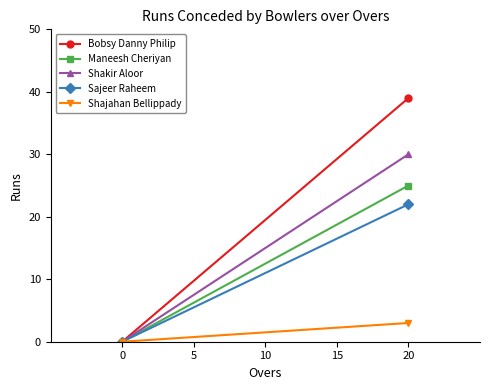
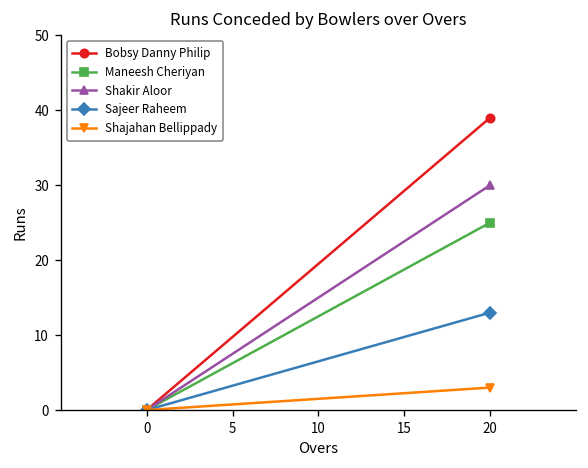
Sajeer Raheem, 20: 22 -> 13
